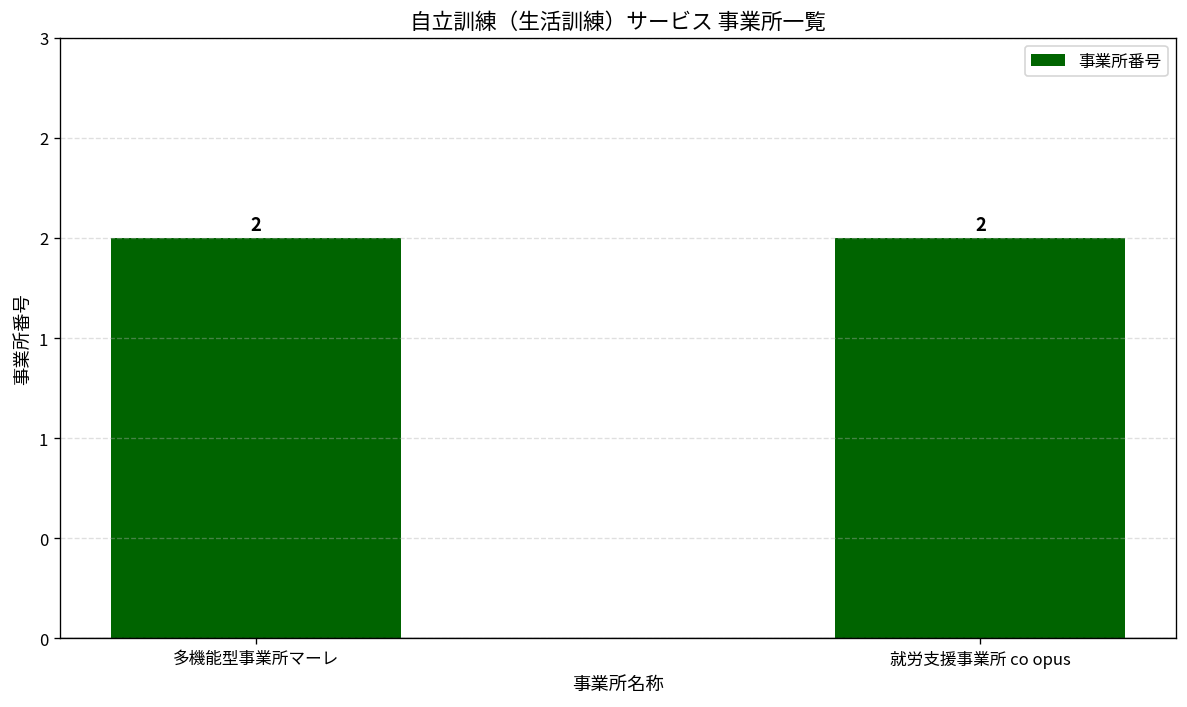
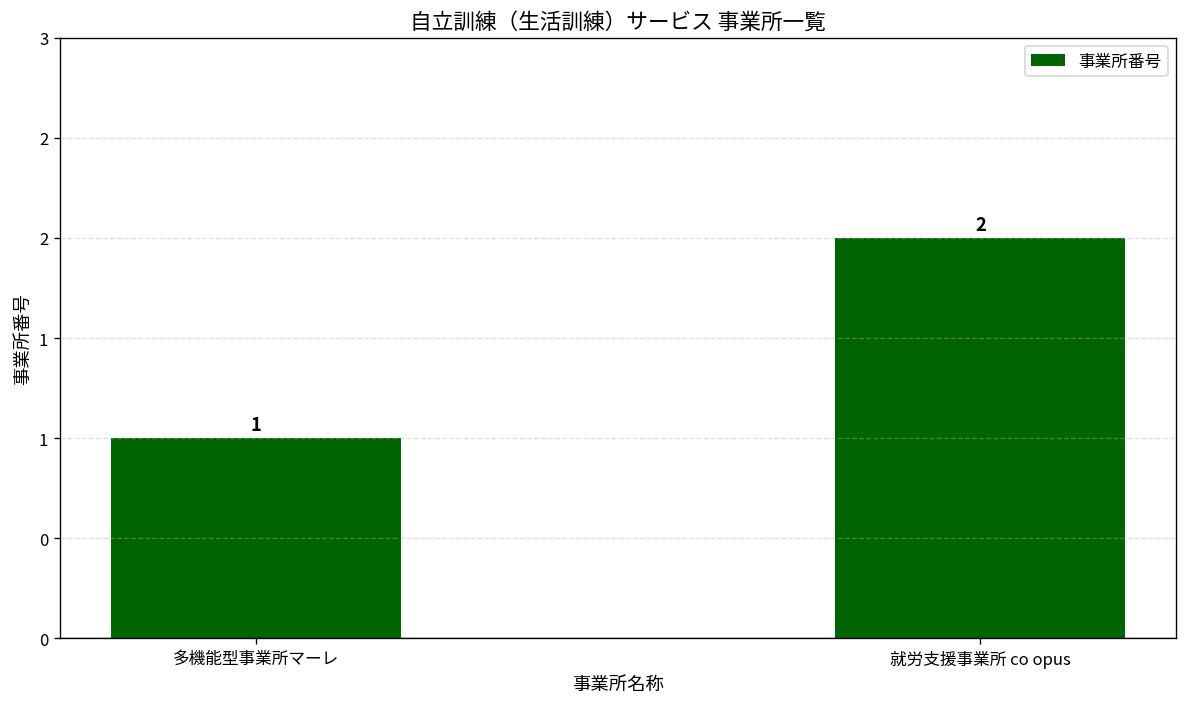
多機能型事業所マーレ: 2 -> 1
